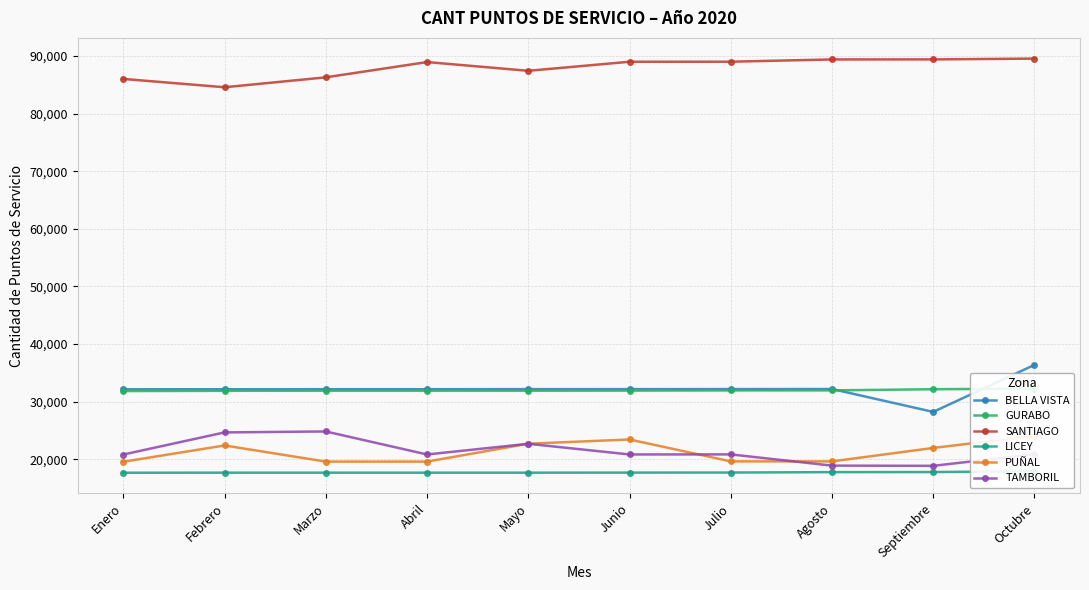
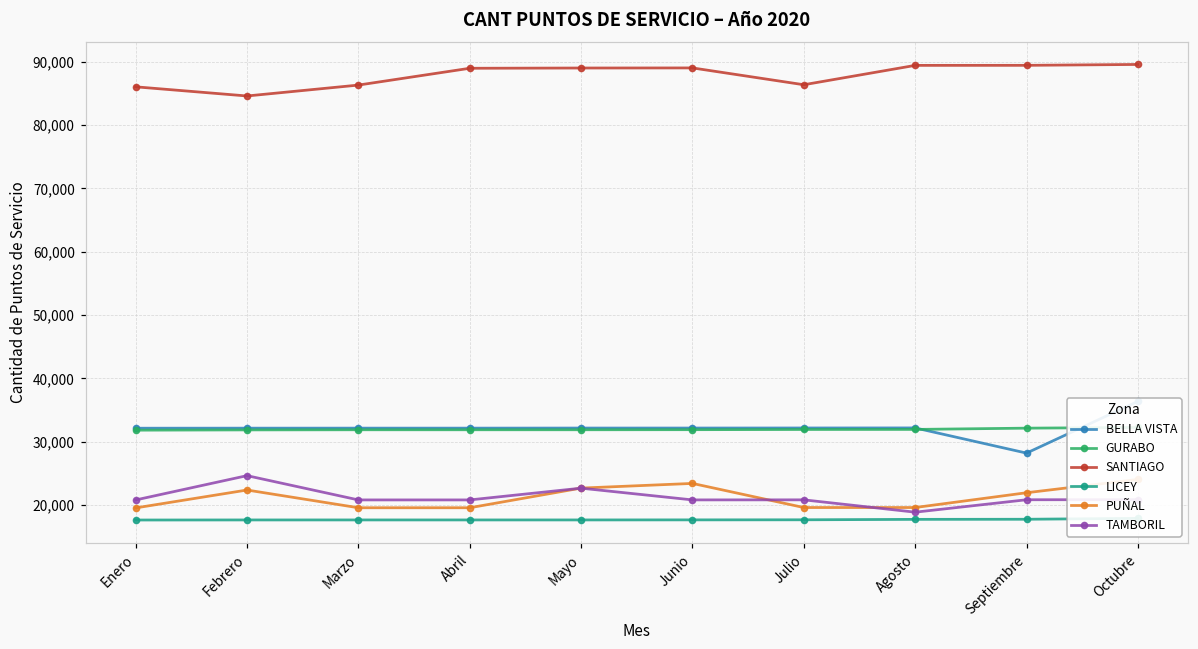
TAMBORIL, Marzo: 25,000 -> 21,000
SANTIAGO, Mayo: 87,000 -> 89,000
SANTIAGO, Julio: 89,000 -> 86,000
TAMBORIL, Septiembre: 19,000 -> 21,000
